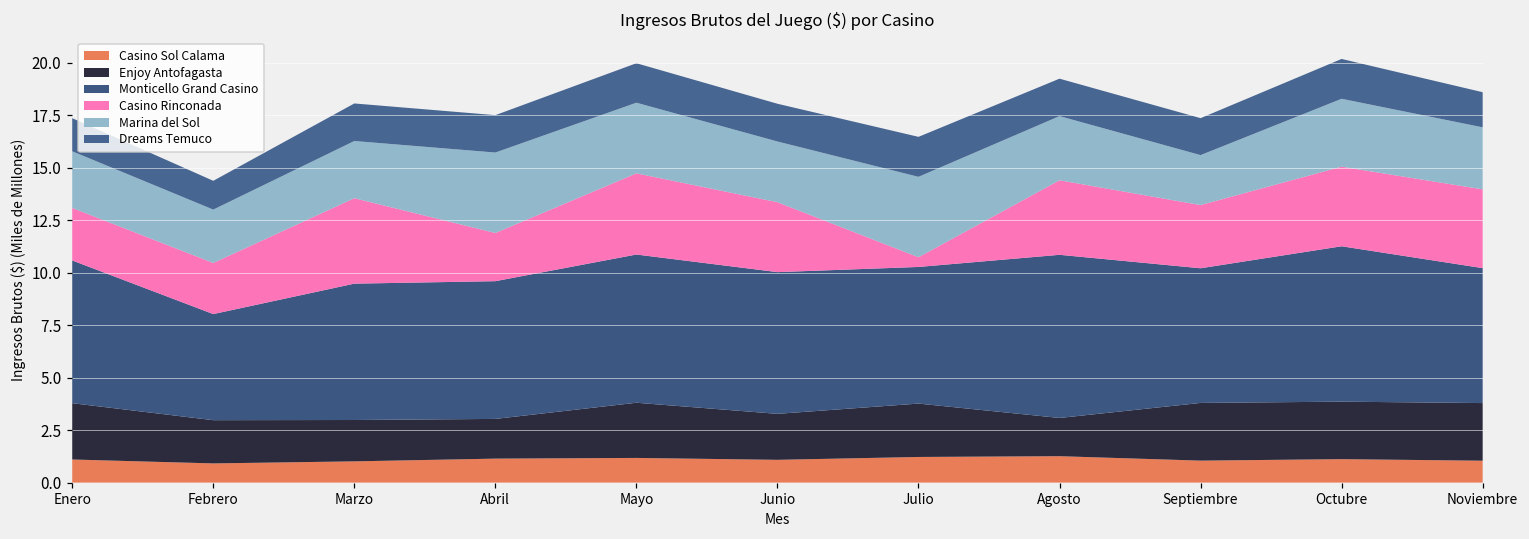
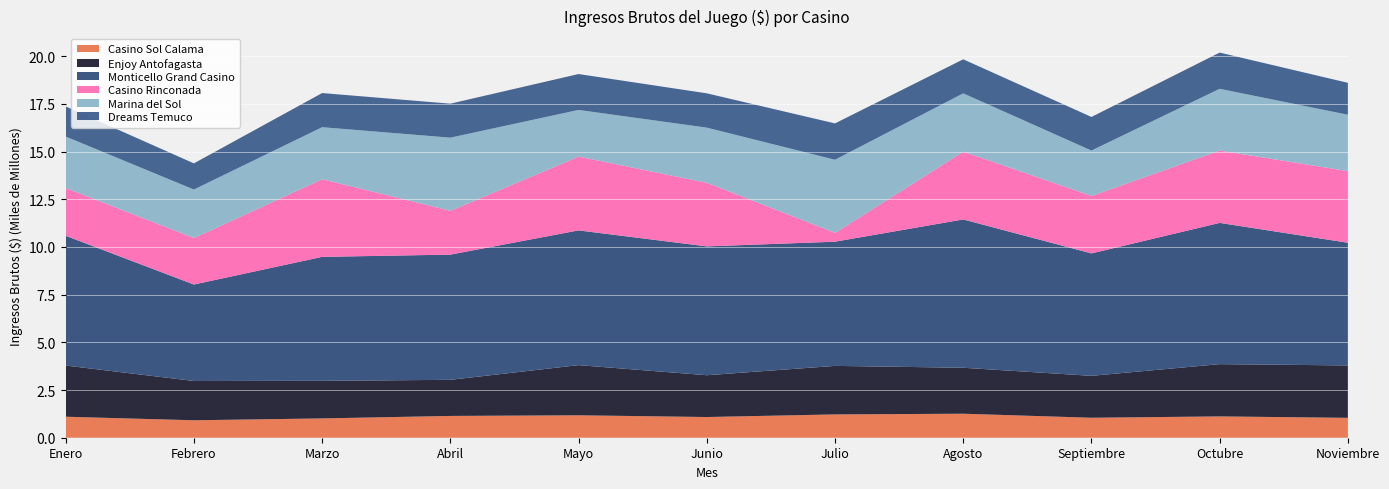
Marina del Sol, Mayo: 3.4 -> 2.4
Enjoy Antofagasta, Agosto: 1.8 -> 2.4
Enjoy Antofagasta, Septiembre: 2.8 -> 2.2
